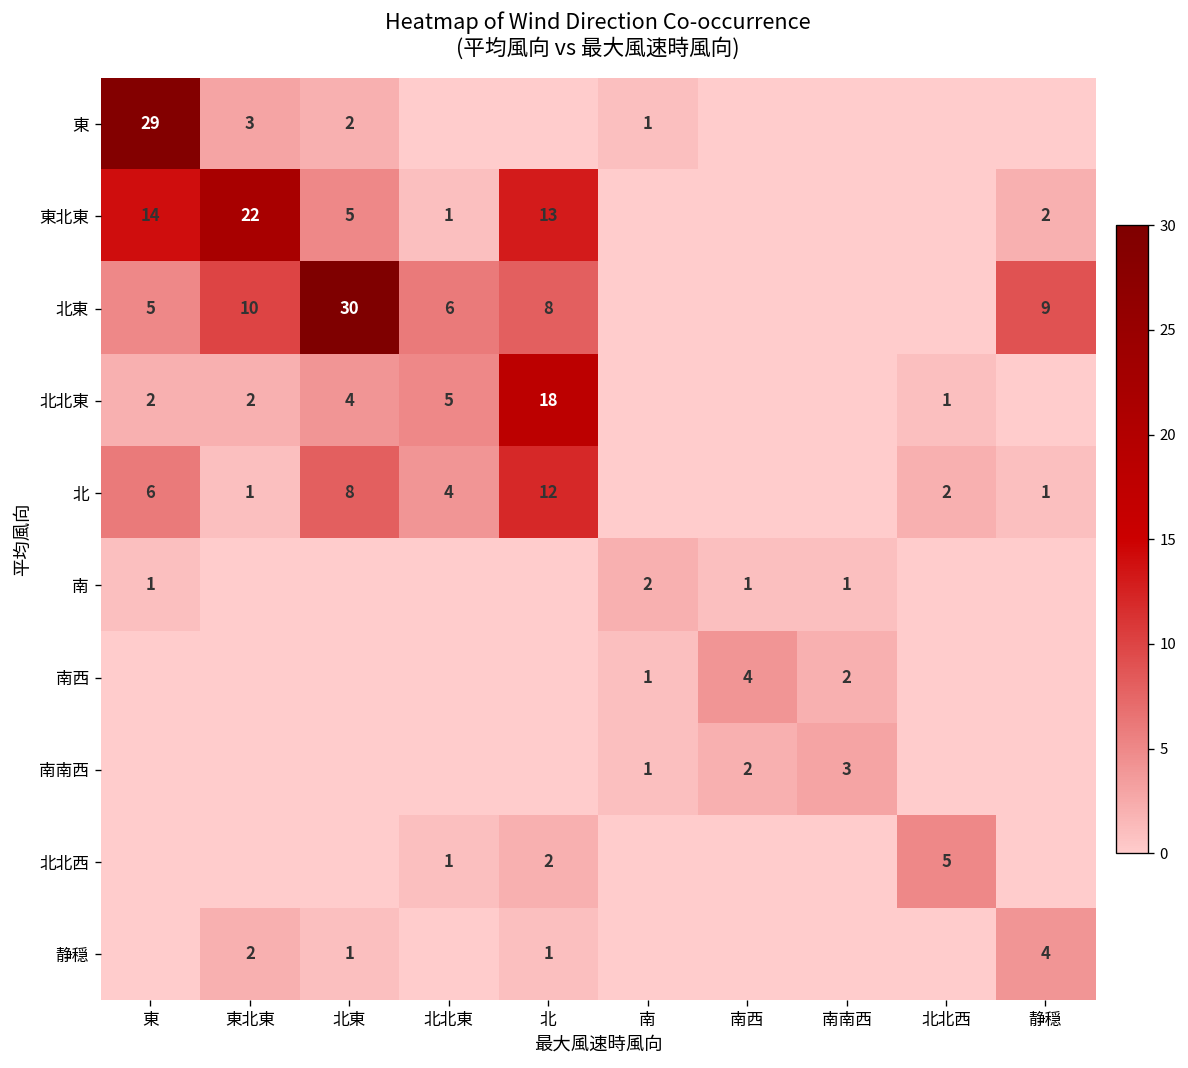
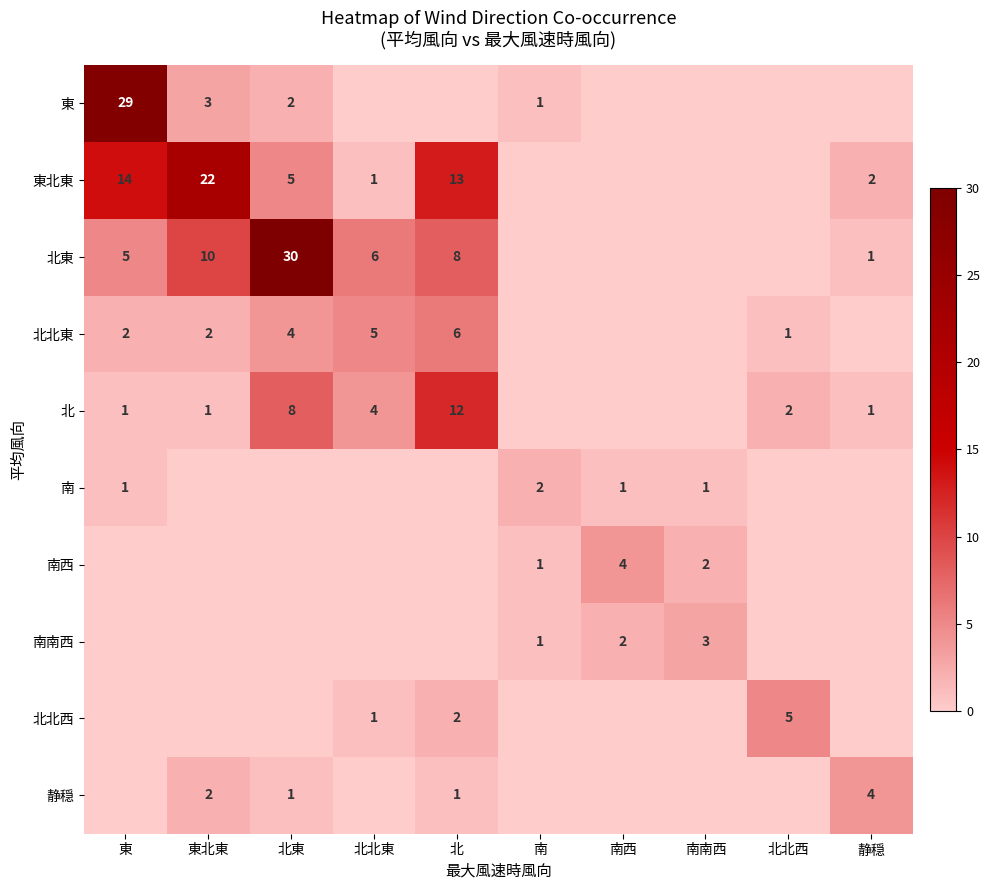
北東, 静穏: 9 -> 1
北北東, 北: 18 -> 6
北, 東: 6 -> 1
